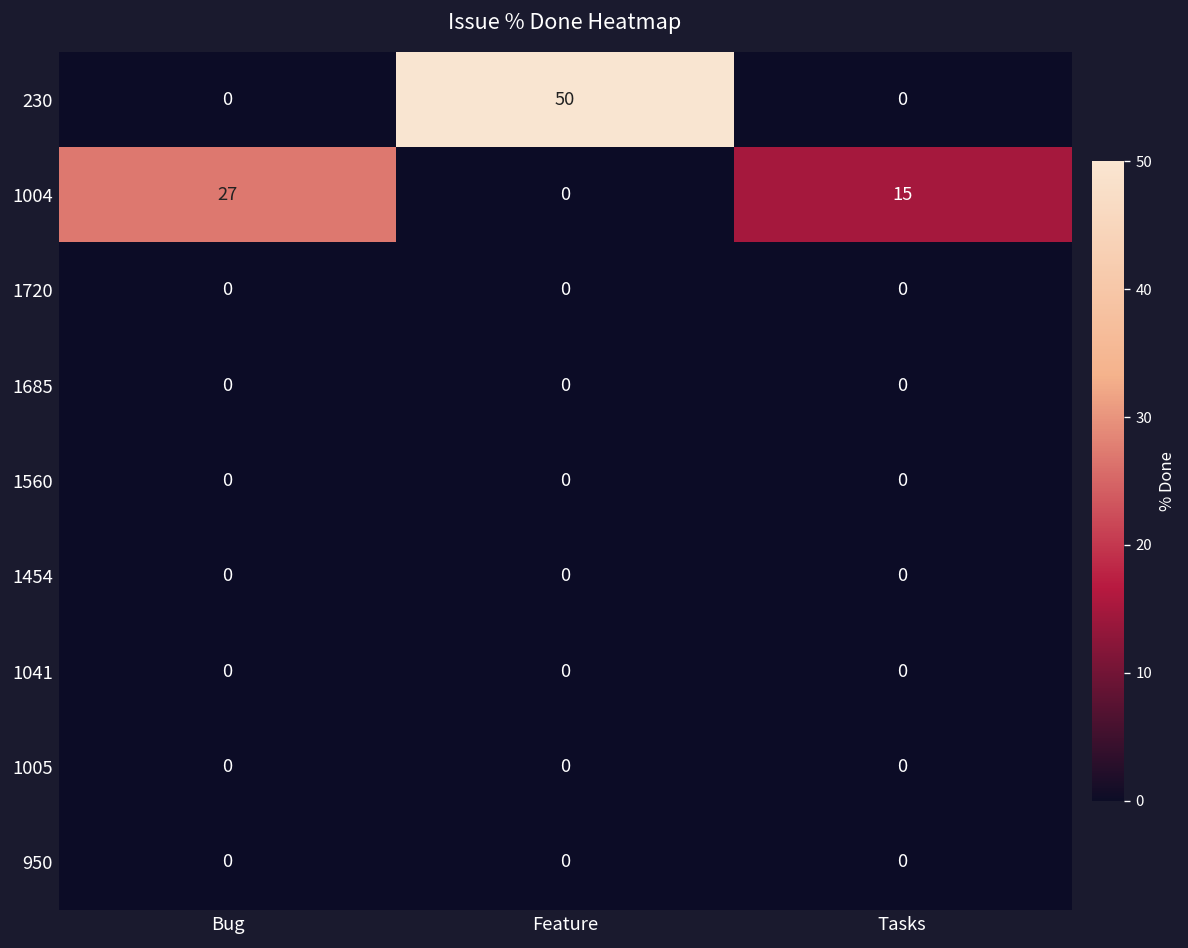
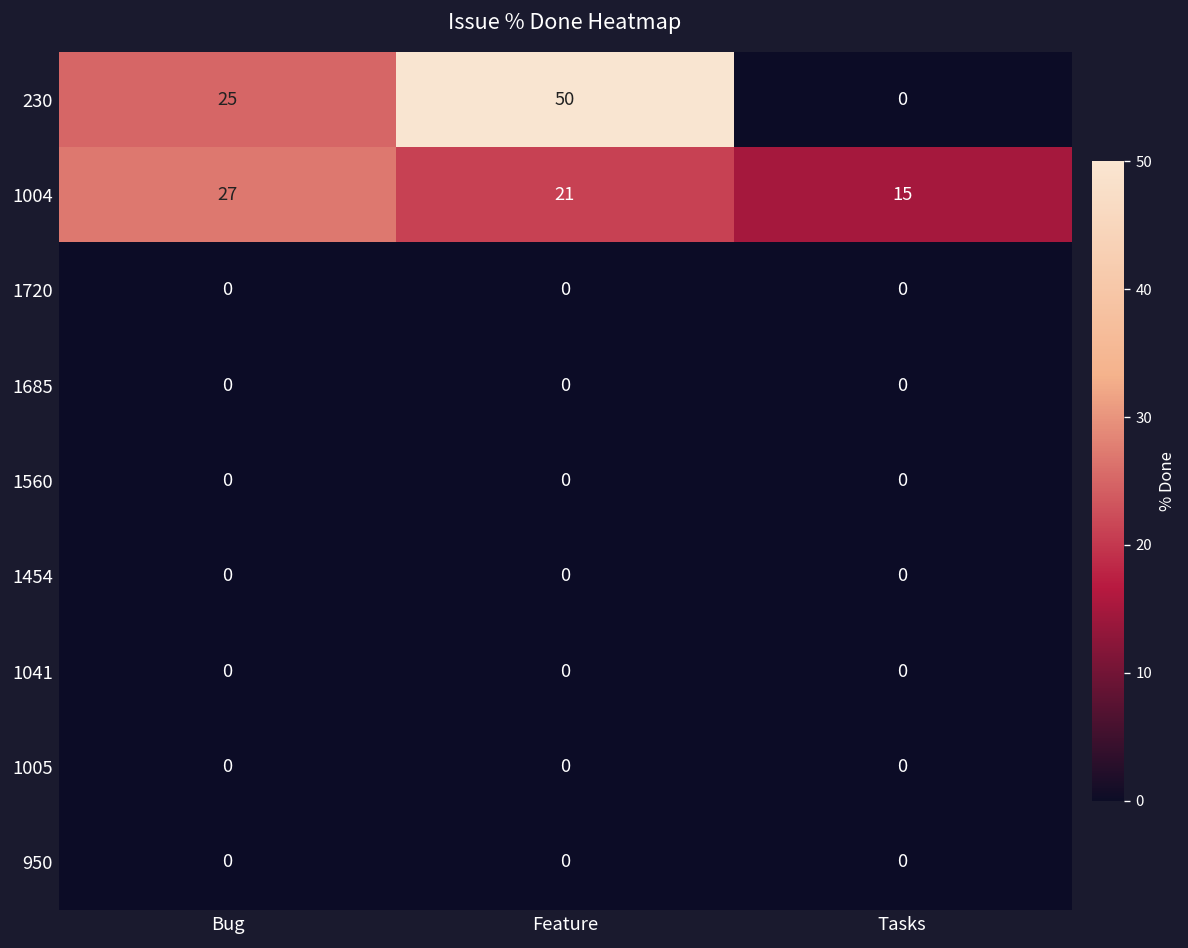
230, Bug: 0 -> 25
1004, Feature: 0 -> 21
